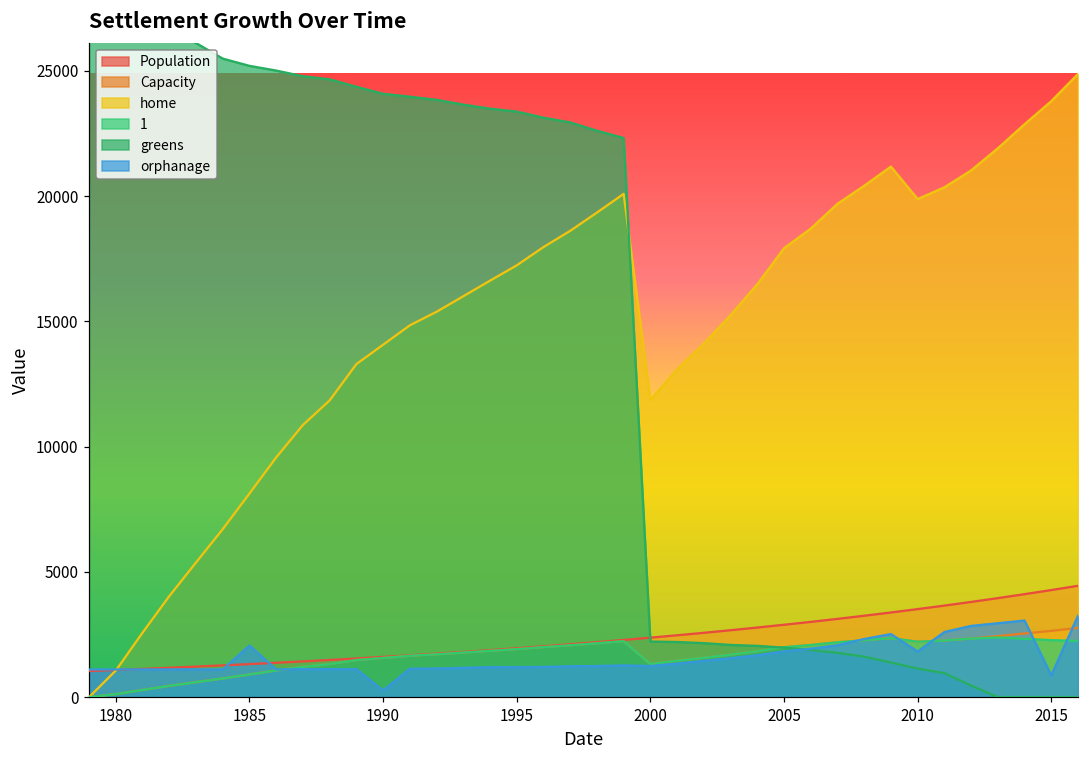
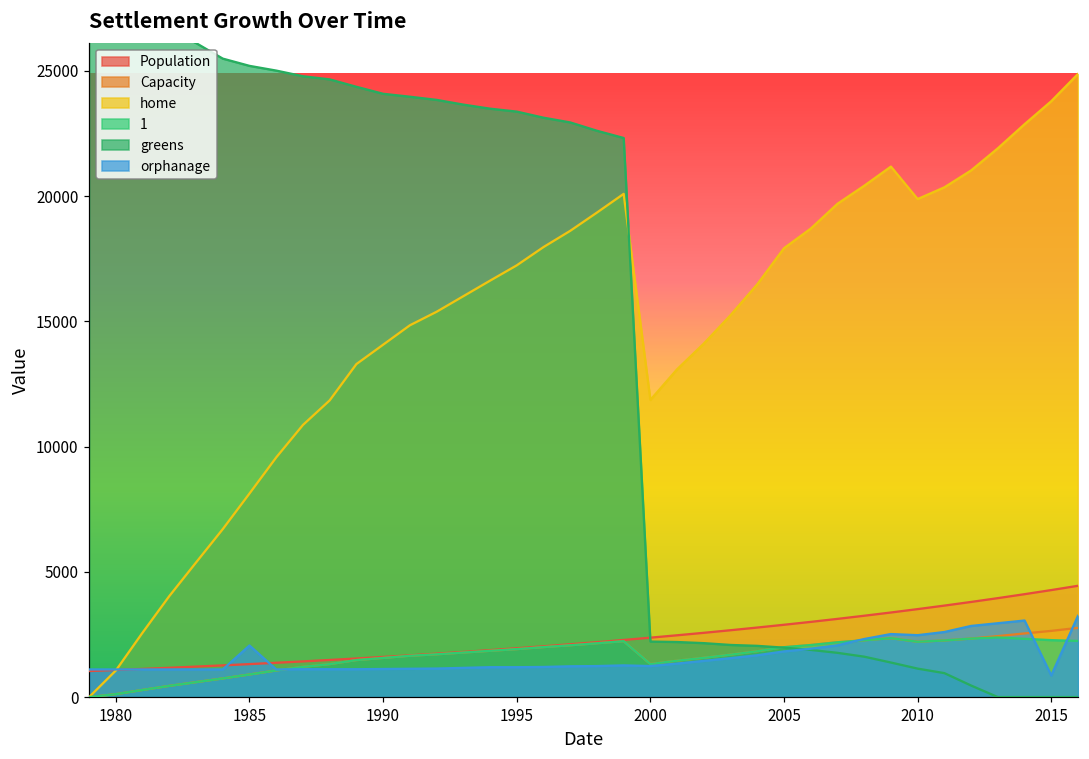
orphanage, 1990: 300 -> 1100
orphanage, 2010: 1800 -> 2500
